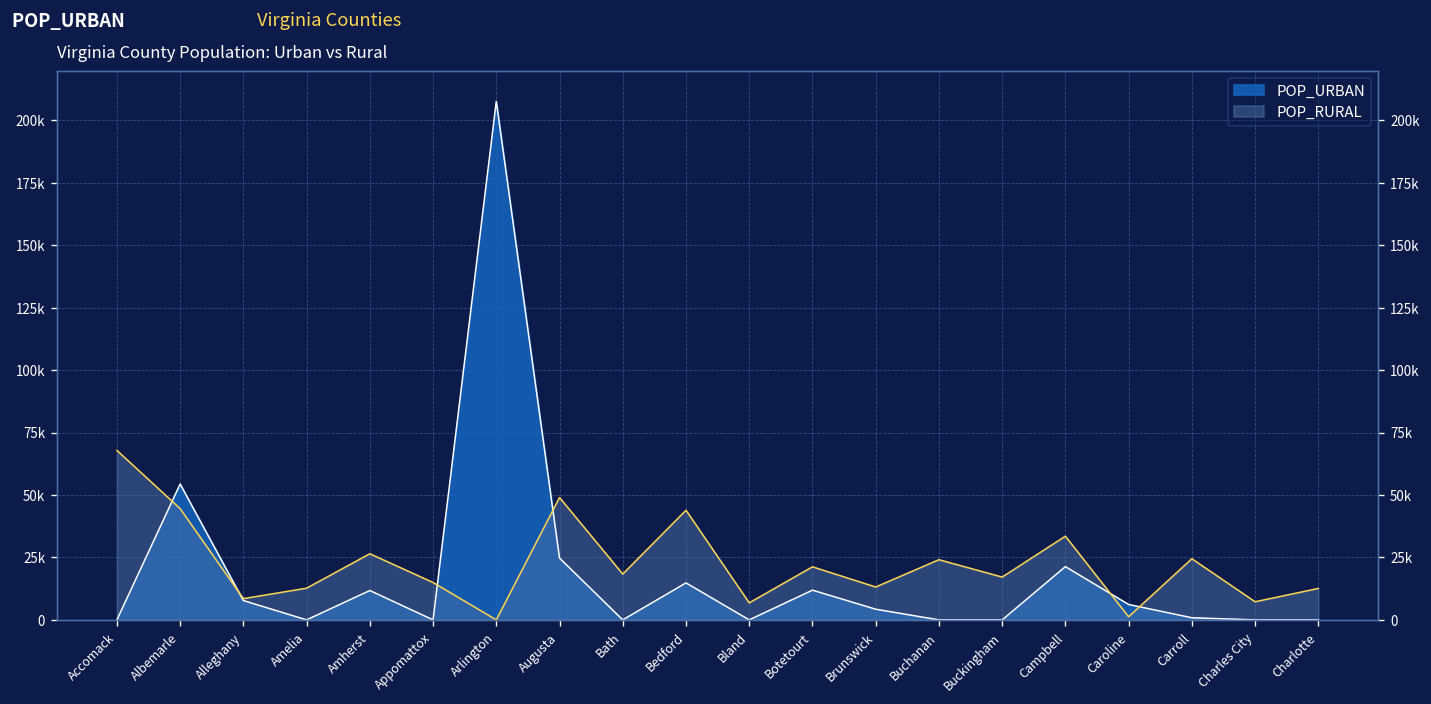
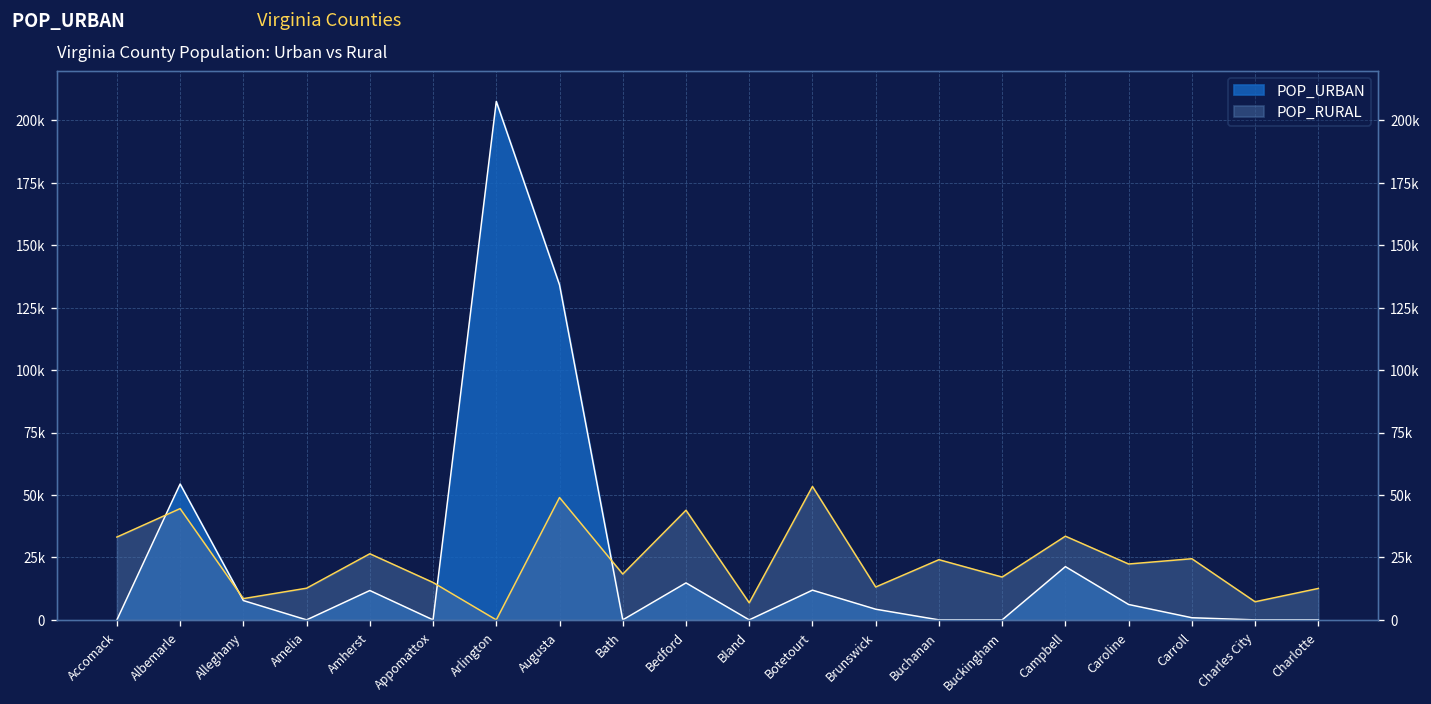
POP_RURAL, Accomack: 68000 -> 33000
POP_URBAN, Augusta: 25000 -> 134000
POP_RURAL, Botetourt: 21000 -> 53000
POP_RURAL, Caroline: 1000 -> 22000
